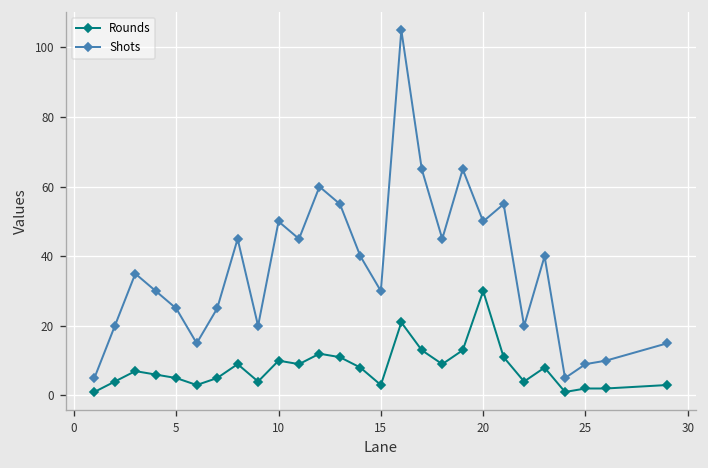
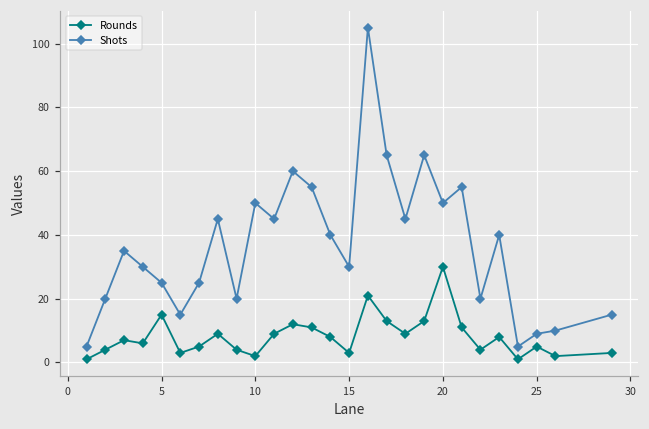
Rounds, 5: 5 -> 15
Rounds, 10: 10 -> 2
Rounds, 25: 2 -> 5
